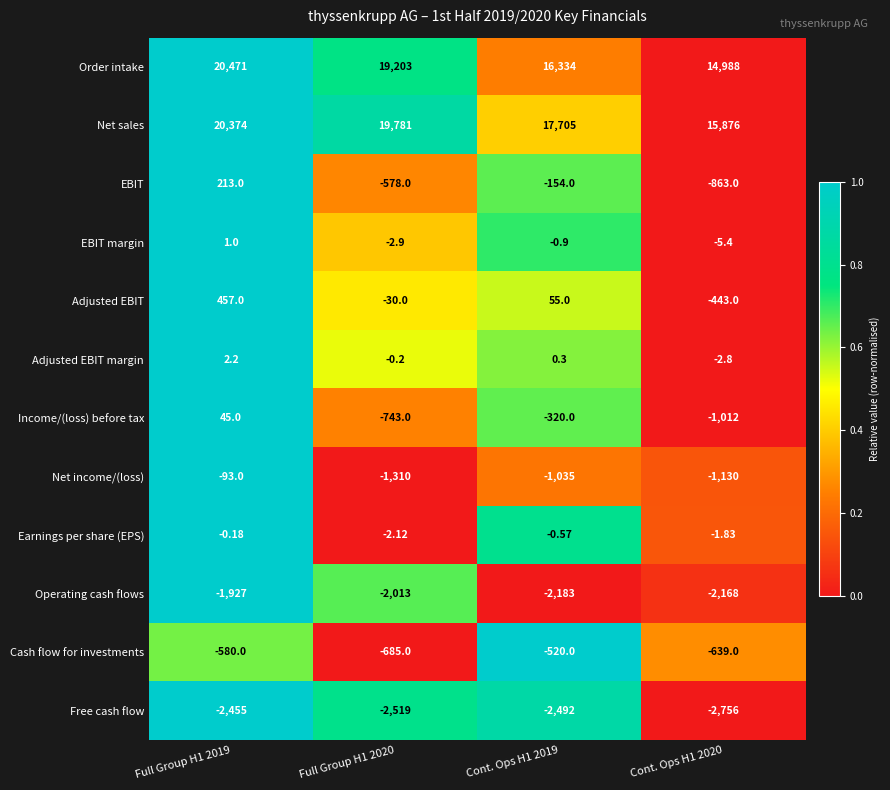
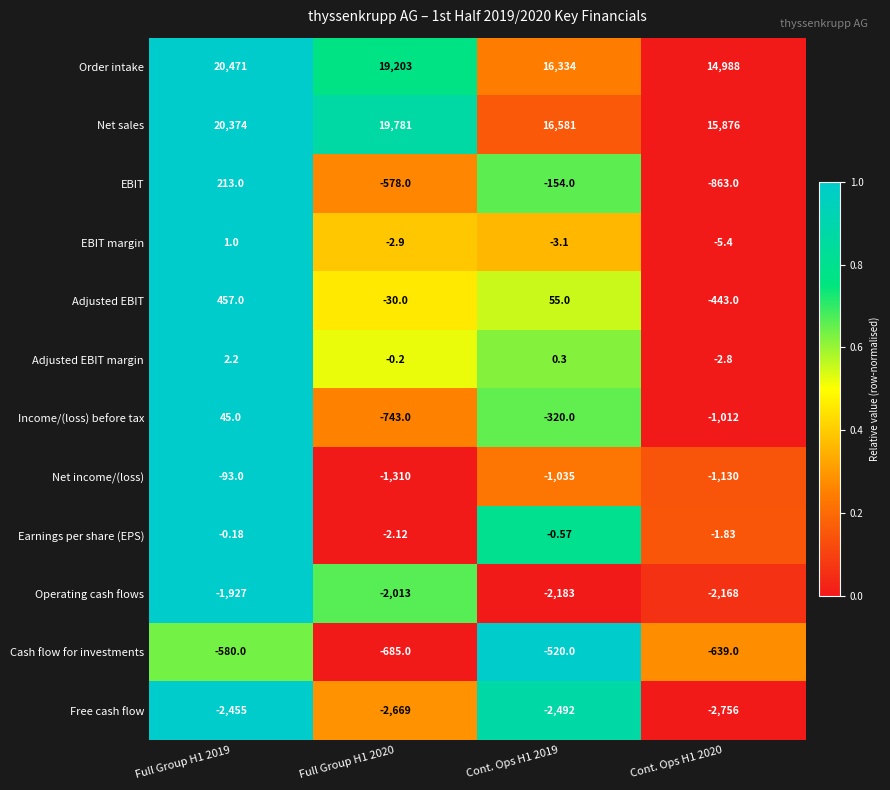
Net sales, Cont. Ops H1 2019: 17,705 -> 16,581
EBIT margin, Cont. Ops H1 2019: -0.9 -> -3.1
Free cash flow, Full Group H1 2020: -2,519 -> -2,669
